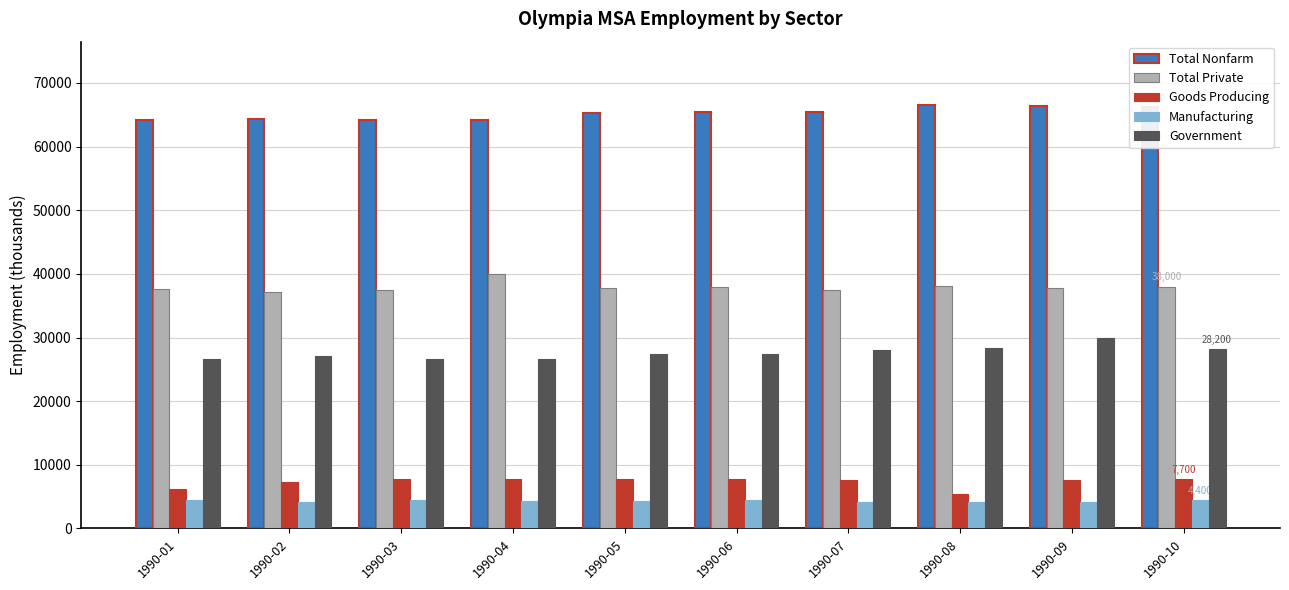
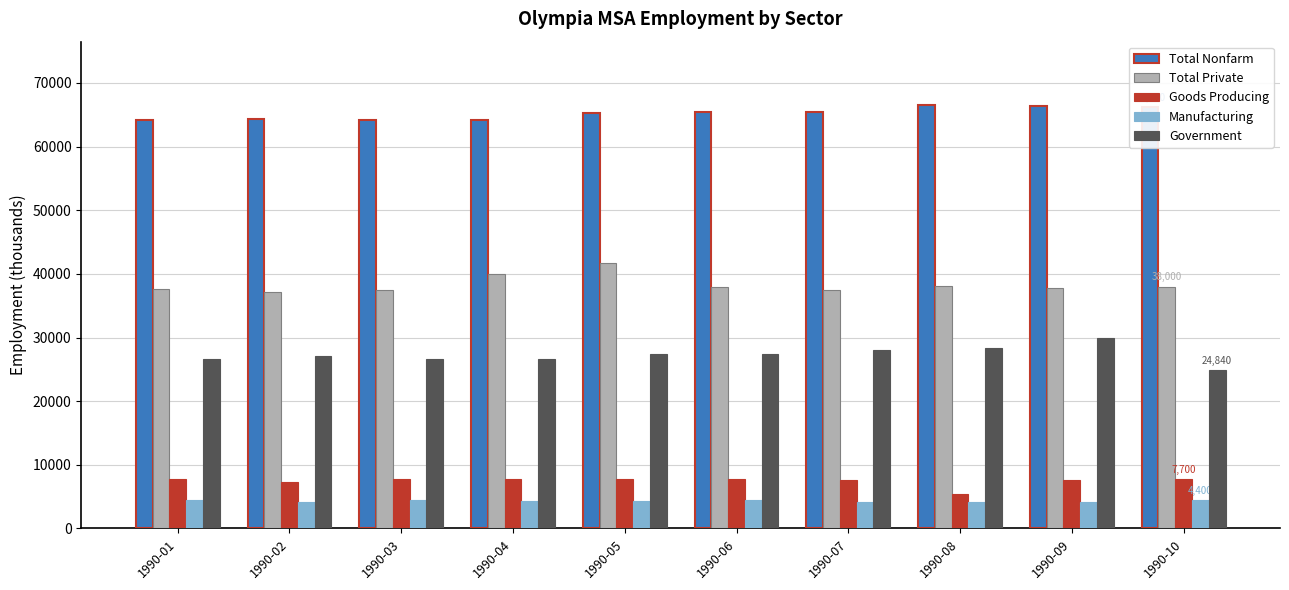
Goods Producing, 1990-01: 6000 -> 8000
Total Private, 1990-05: 38000 -> 42000
Government, 1990-10: 28,200 -> 24,840
